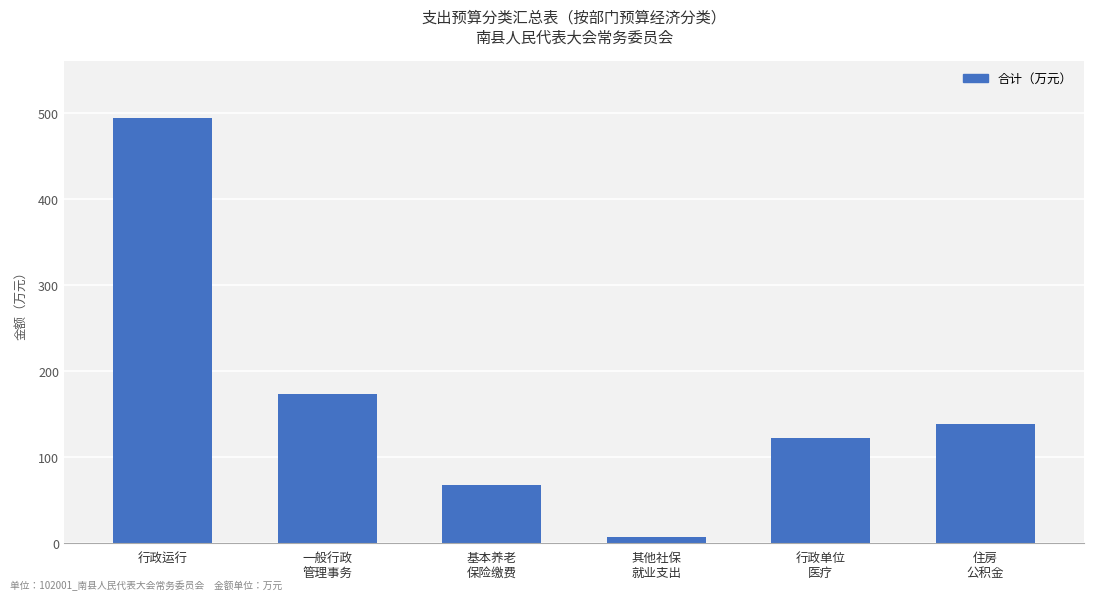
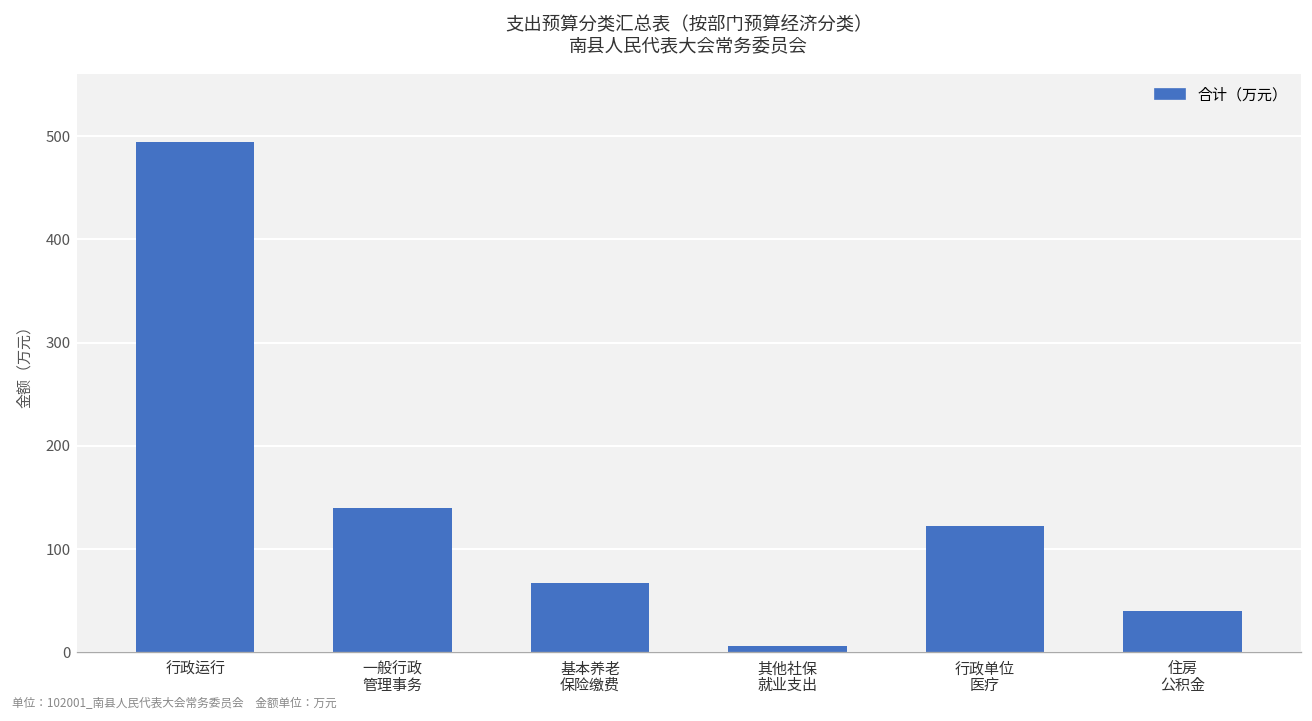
一般行政 管理事务: 170 -> 140
住房 公积金: 140 -> 40
